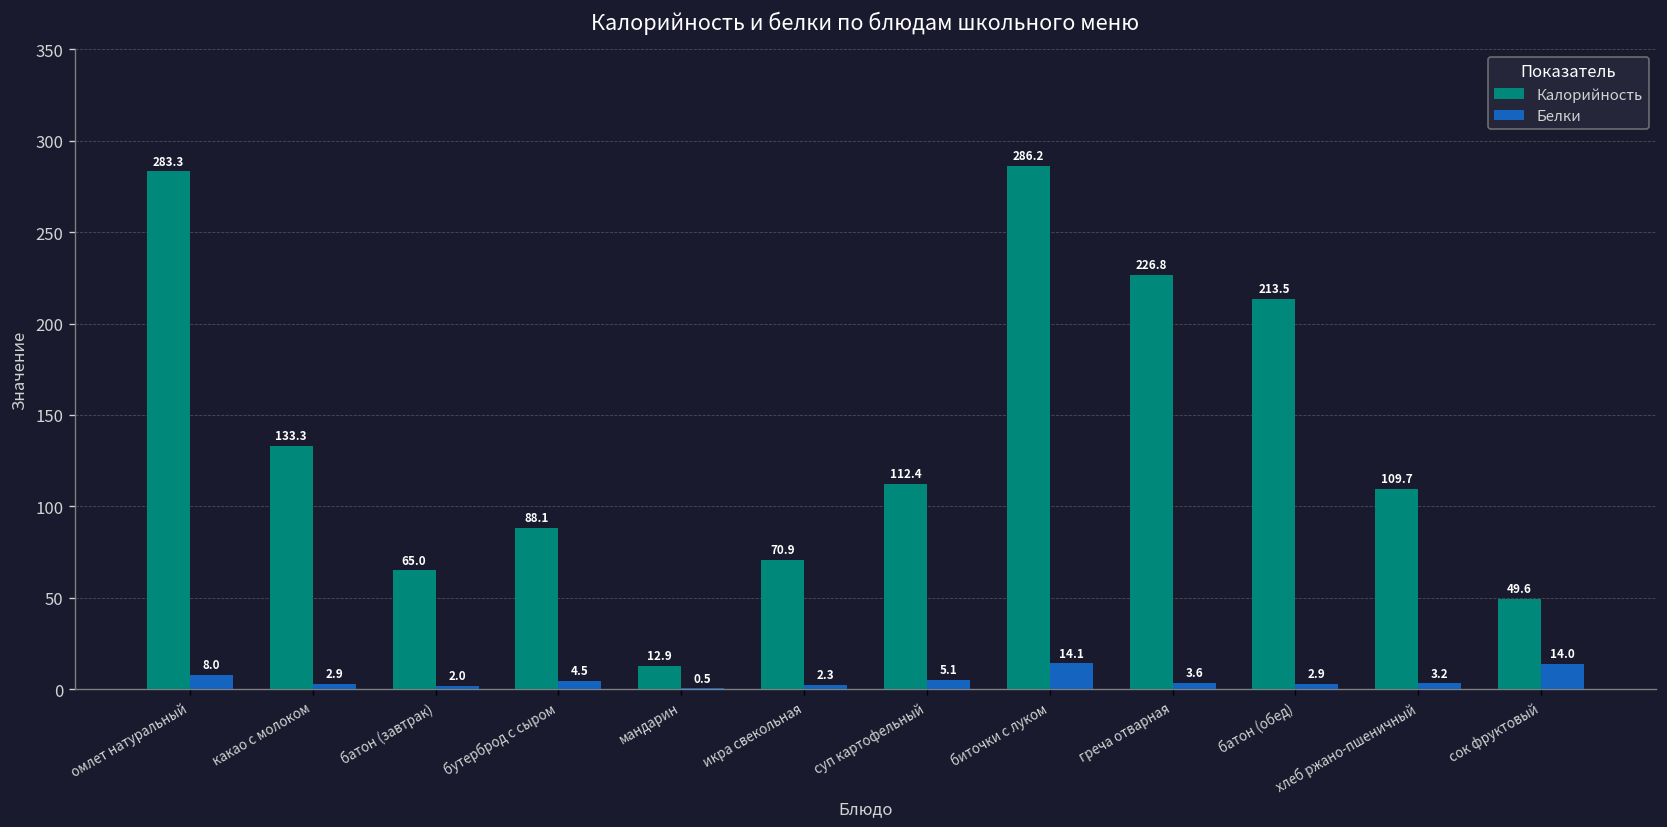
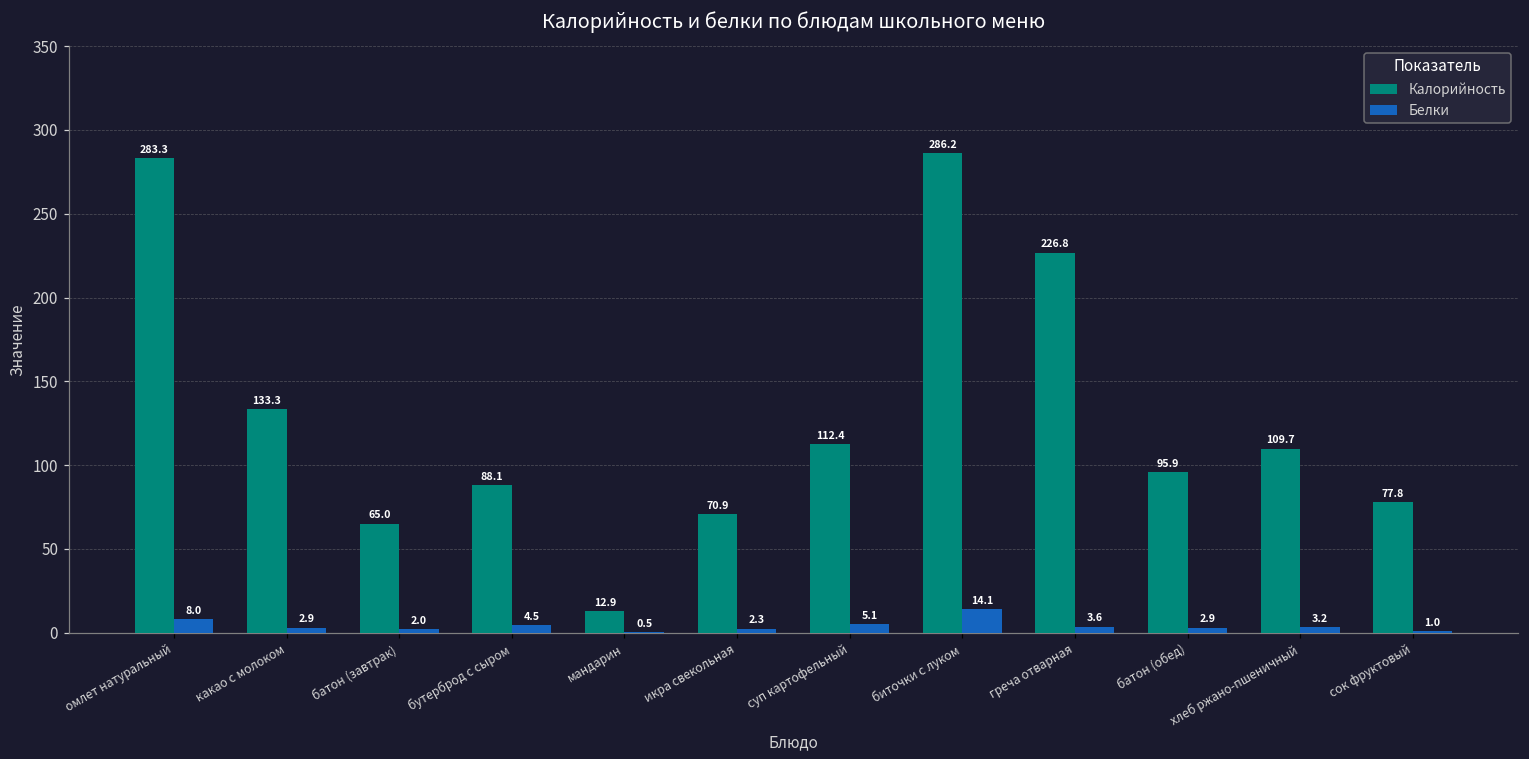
Калорийность, батон (обед): 213.5 -> 95.9
Калорийность, сок фруктовый: 49.6 -> 77.8
Белки, сок фруктовый: 14.0 -> 1.0
